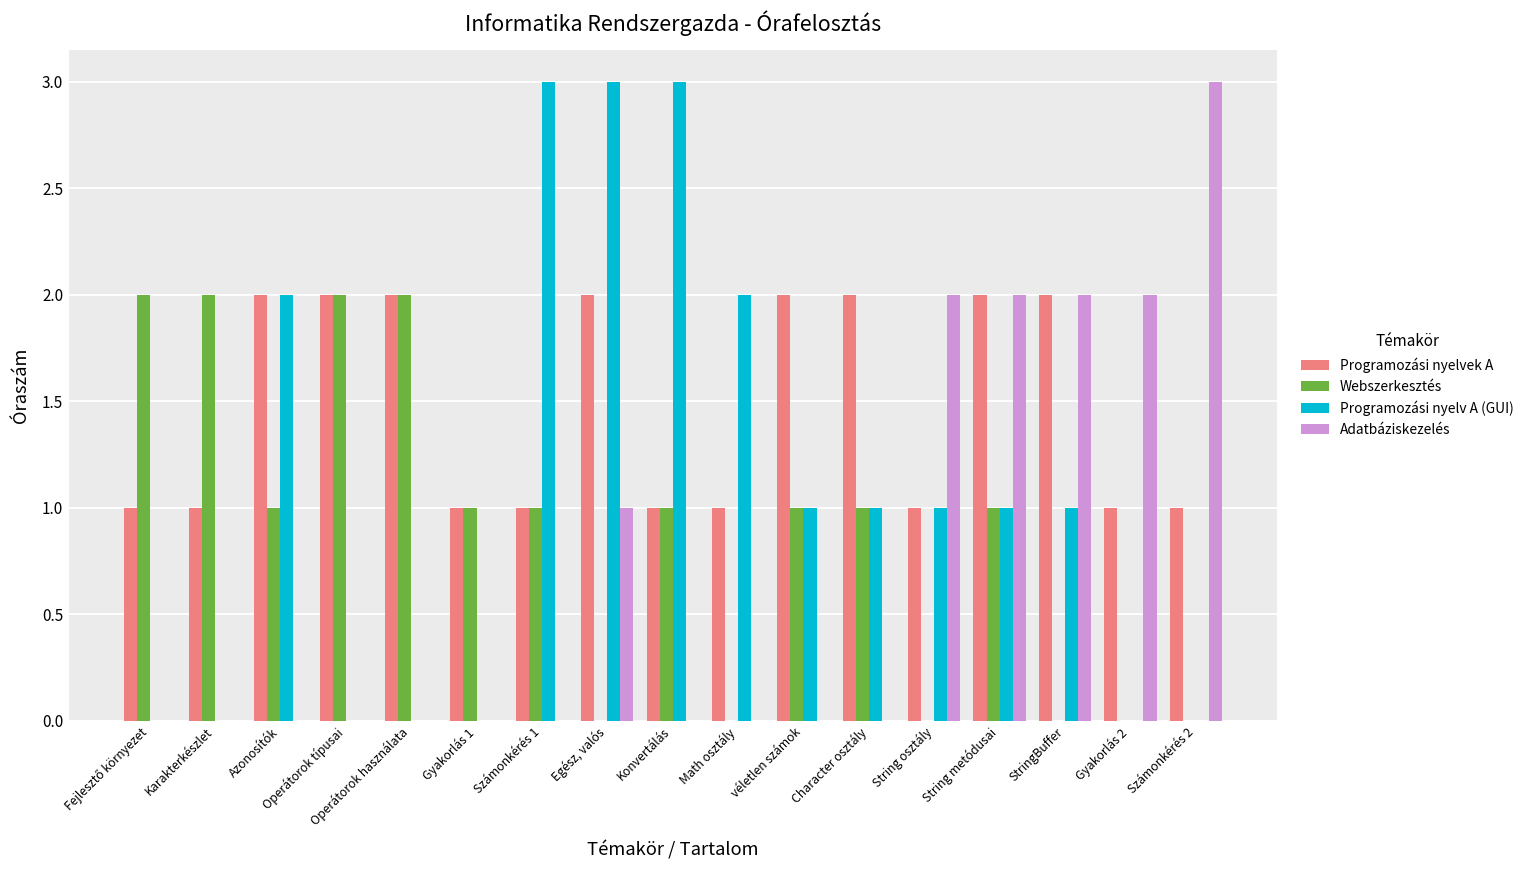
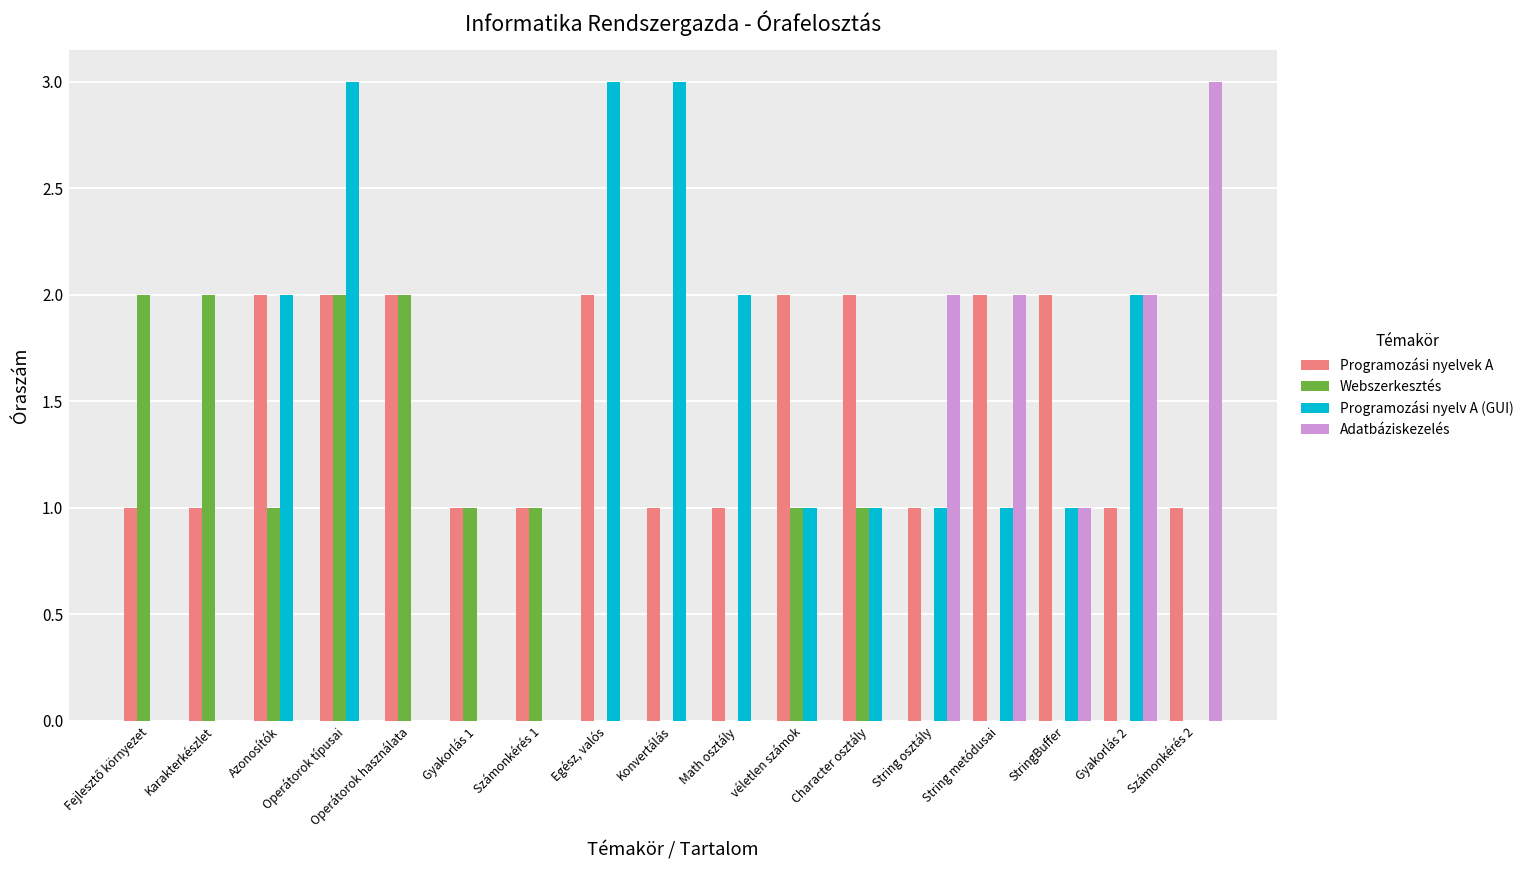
Programozási nyelv A (GUI), Operátorok típusai: 0 -> 3
Programozási nyelv A (GUI), Számonkérés 1: 3 -> 0
Adatbáziskezelés, Egész, valós: 1 -> 0
Webszerkesztés, Konvertálás: 1 -> 0
Webszerkesztés, String metódusai: 1 -> 0
Adatbáziskezelés, StringBuffer: 2 -> 1
Programozási nyelv A (GUI), Gyakorlás 2: 0 -> 2
